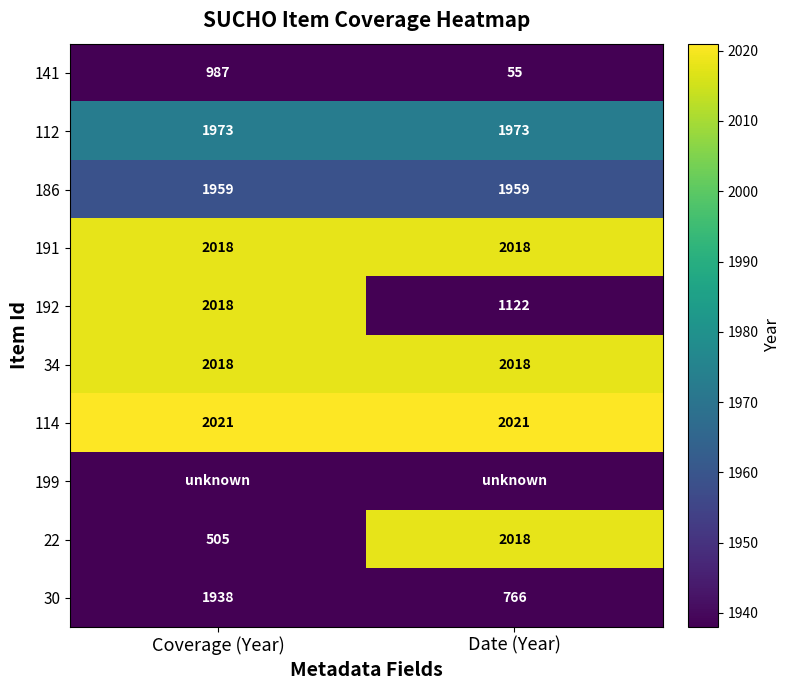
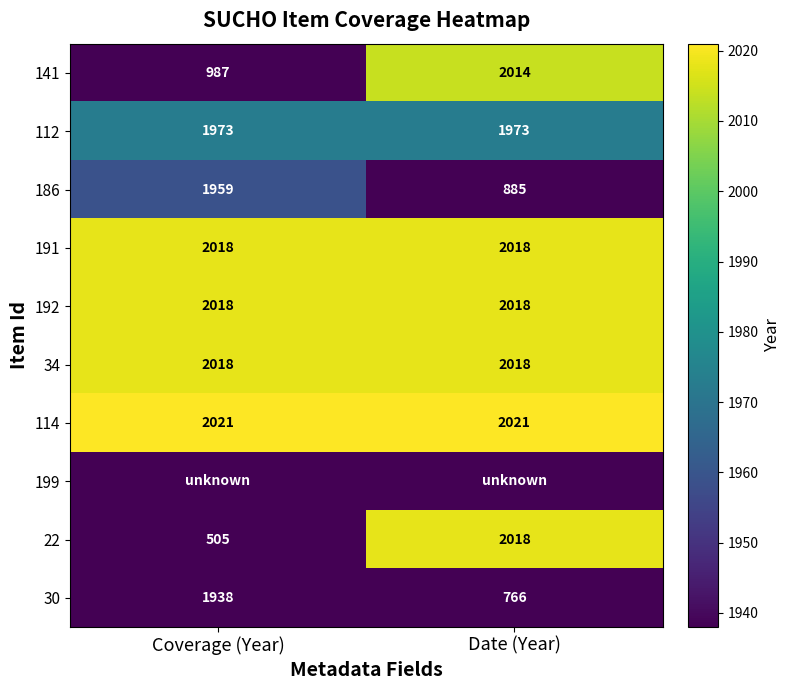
141, Date (Year): 55 -> 2014
186, Date (Year): 1959 -> 885
192, Date (Year): 1122 -> 2018
